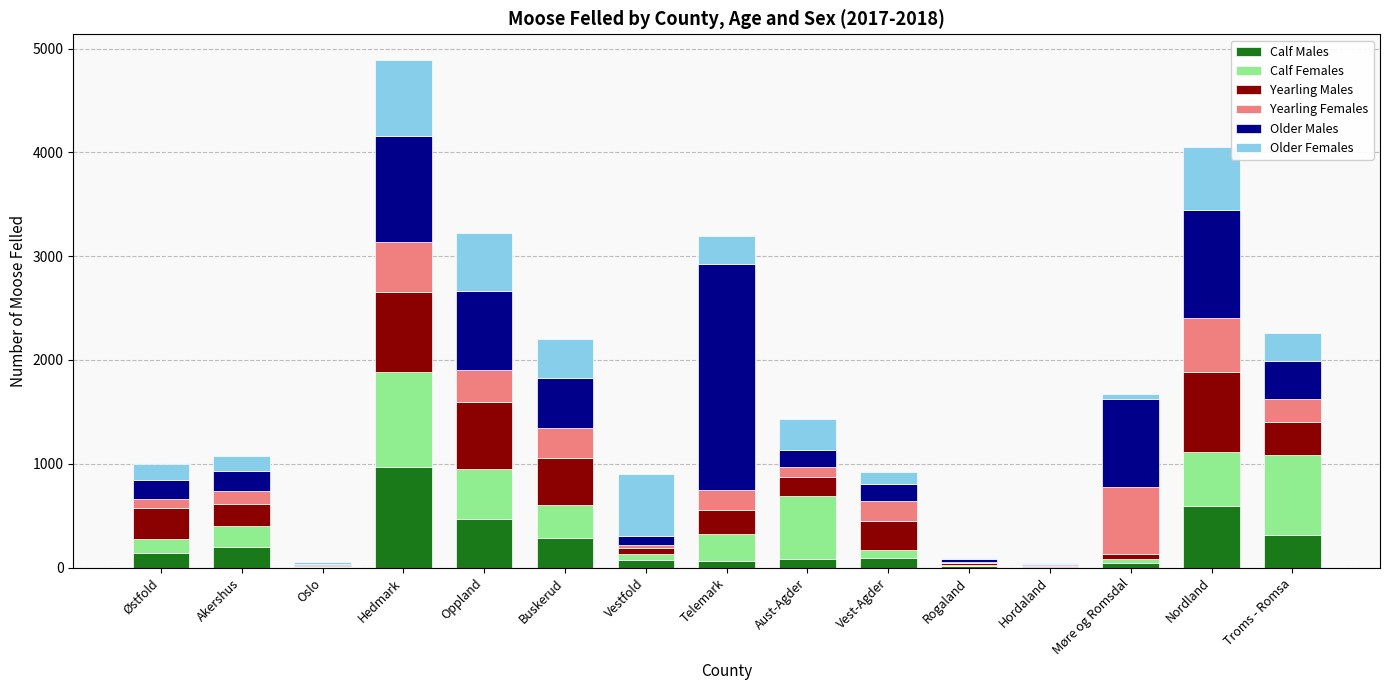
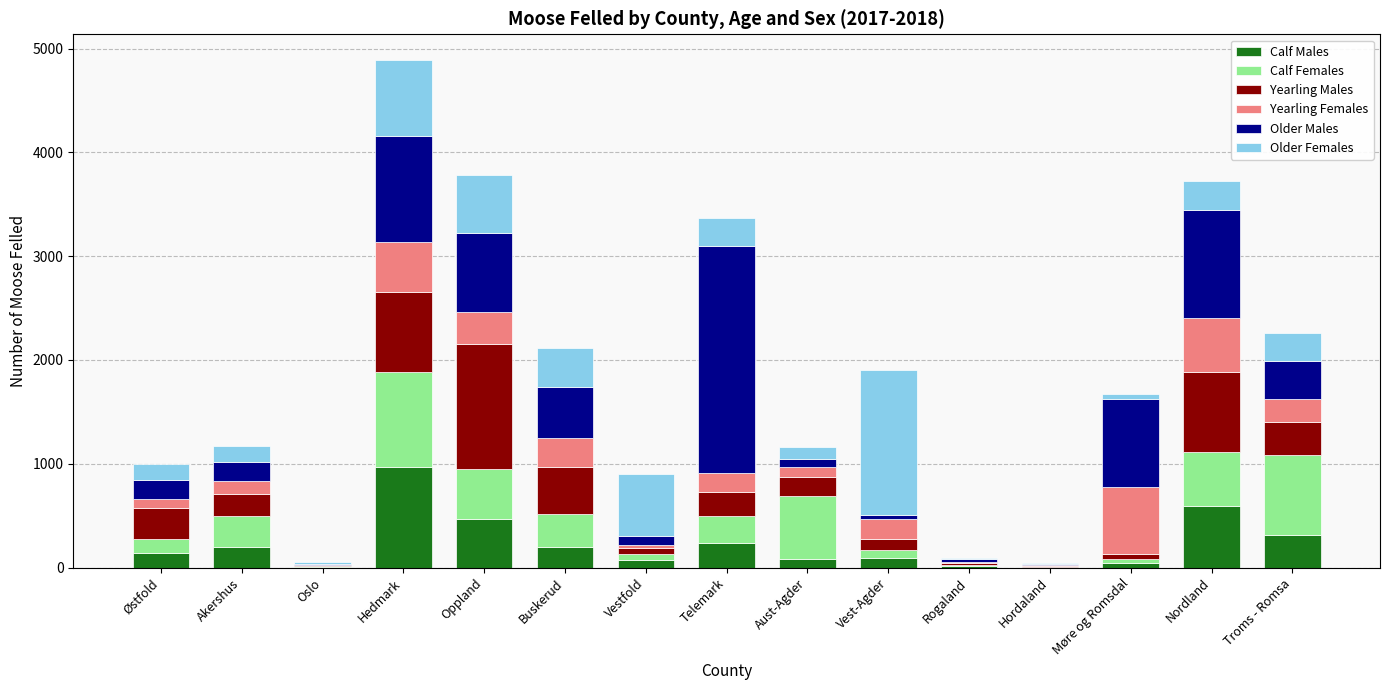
Calf Females, Akershus: 200 -> 300
Yearling Males, Oppland: 640 -> 1200
Calf Males, Buskerud: 280 -> 190
Calf Males, Telemark: 70 -> 240
Older Males, Aust-Agder: 160 -> 80
Older Females, Aust-Agder: 300 -> 110
Yearling Males, Vest-Agder: 290 -> 110
Older Males, Vest-Agder: 170 -> 50
Older Females, Vest-Agder: 110 -> 1390
Older Females, Nordland: 600 -> 270
